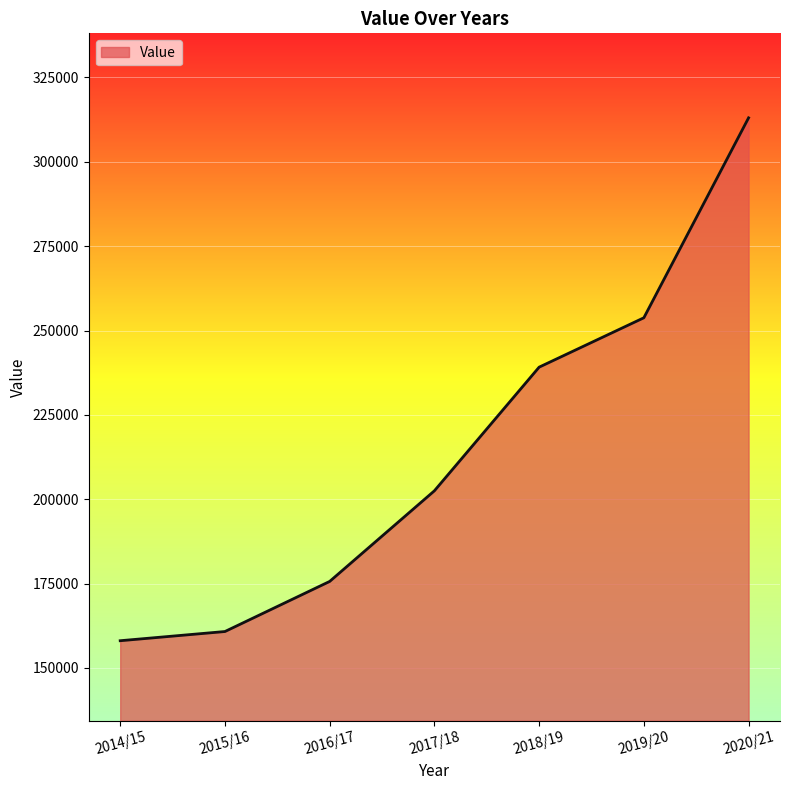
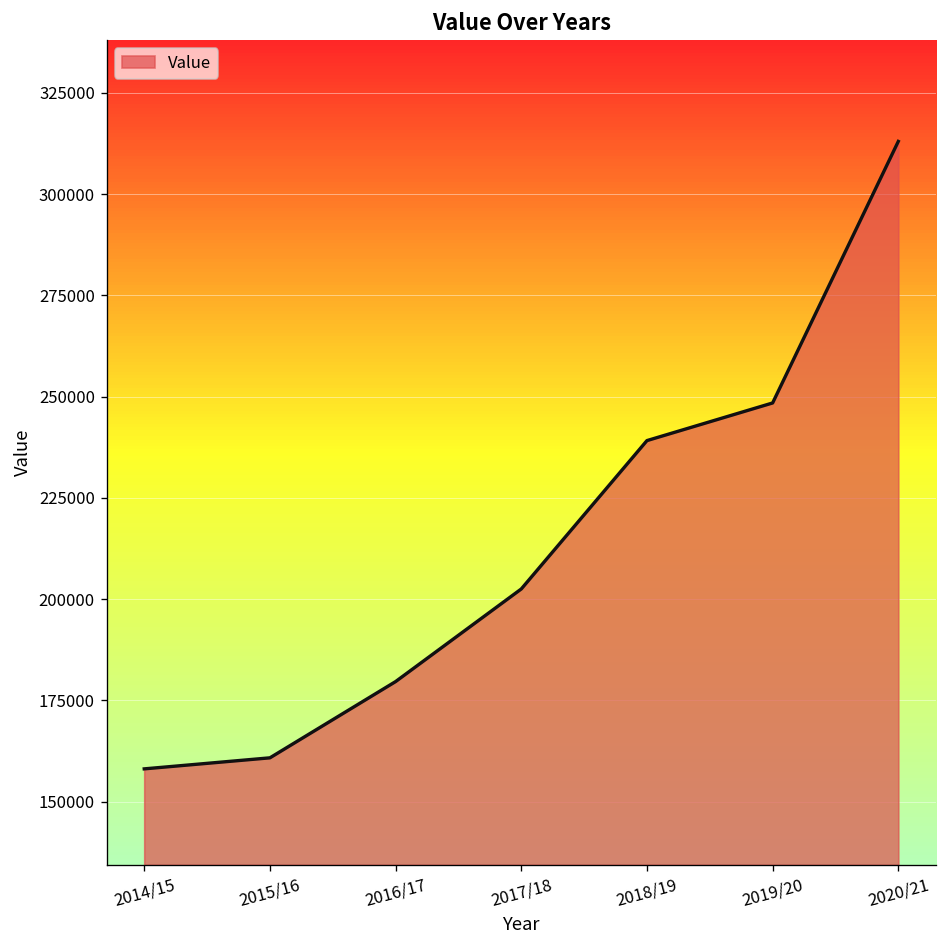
2016/17: 176000 -> 180000
2019/20: 254000 -> 248000
